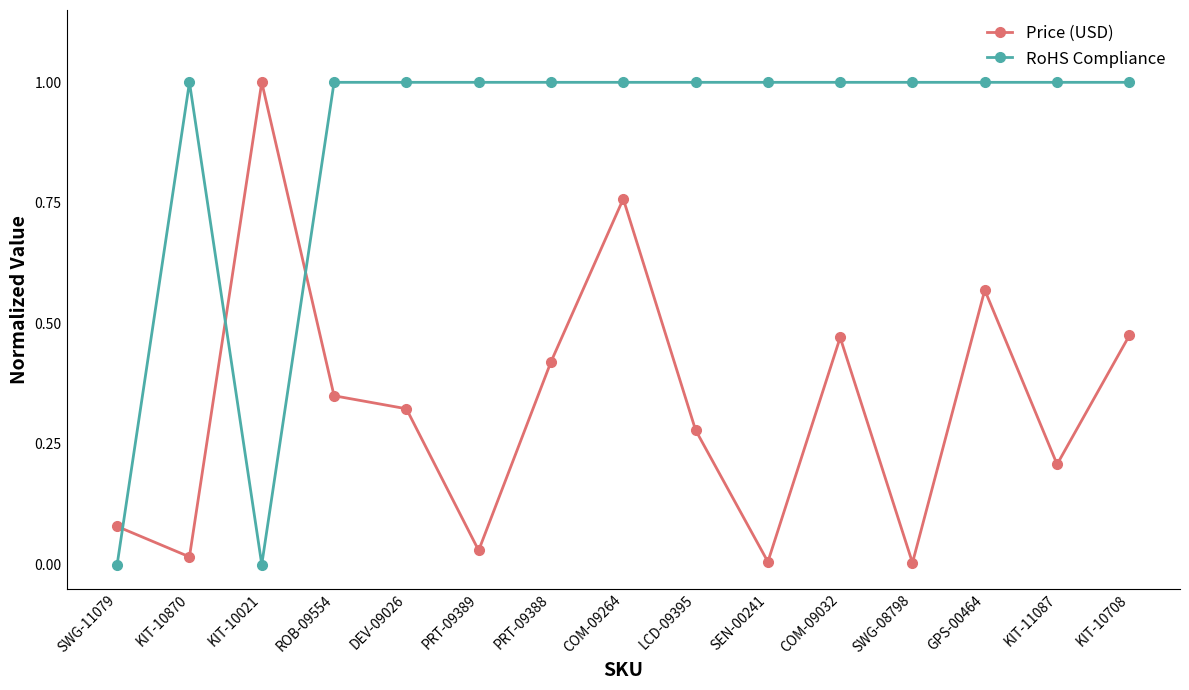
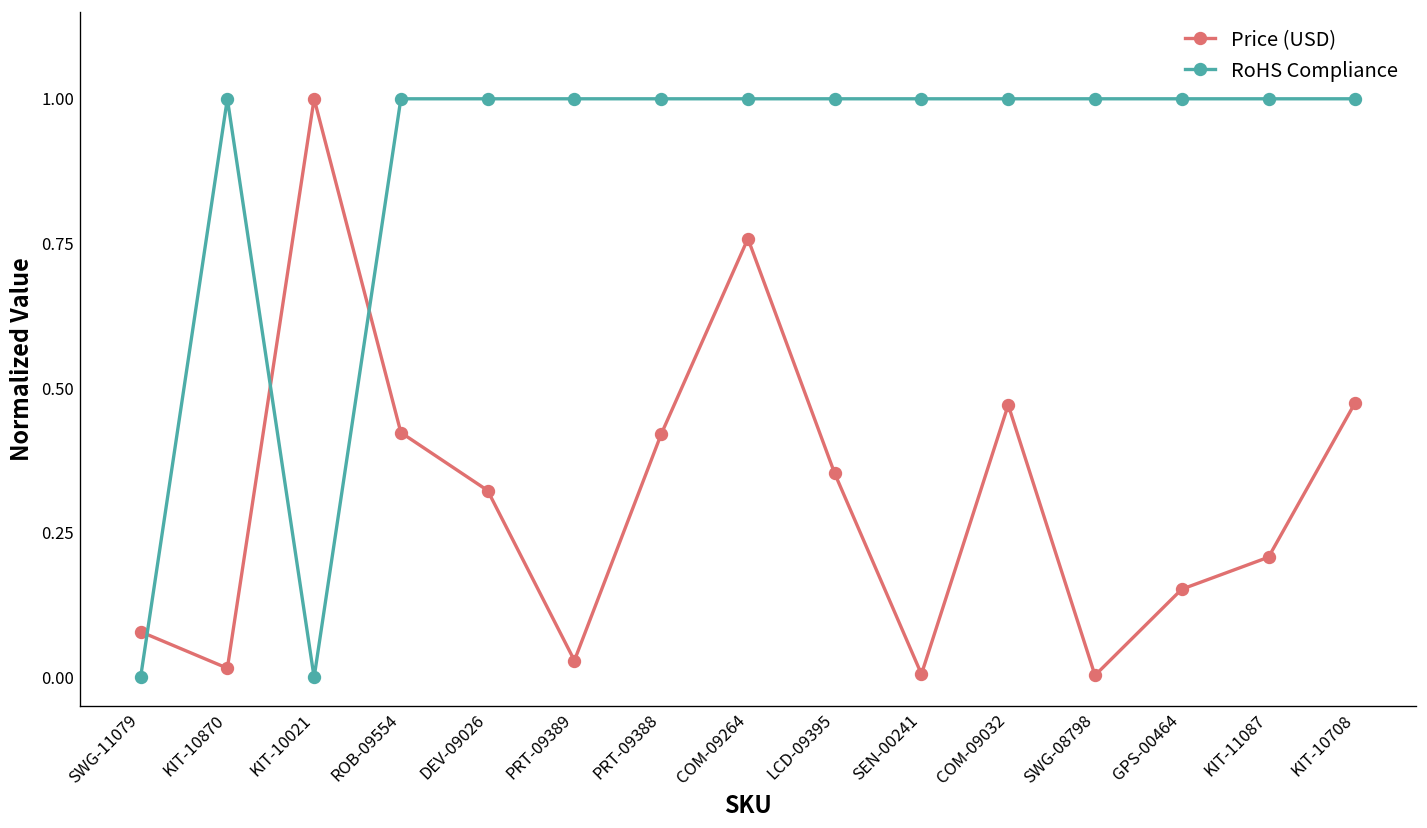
Price (USD), ROB-09554: 0.35 -> 0.42
Price (USD), LCD-09395: 0.28 -> 0.35
Price (USD), GPS-00464: 0.57 -> 0.15
